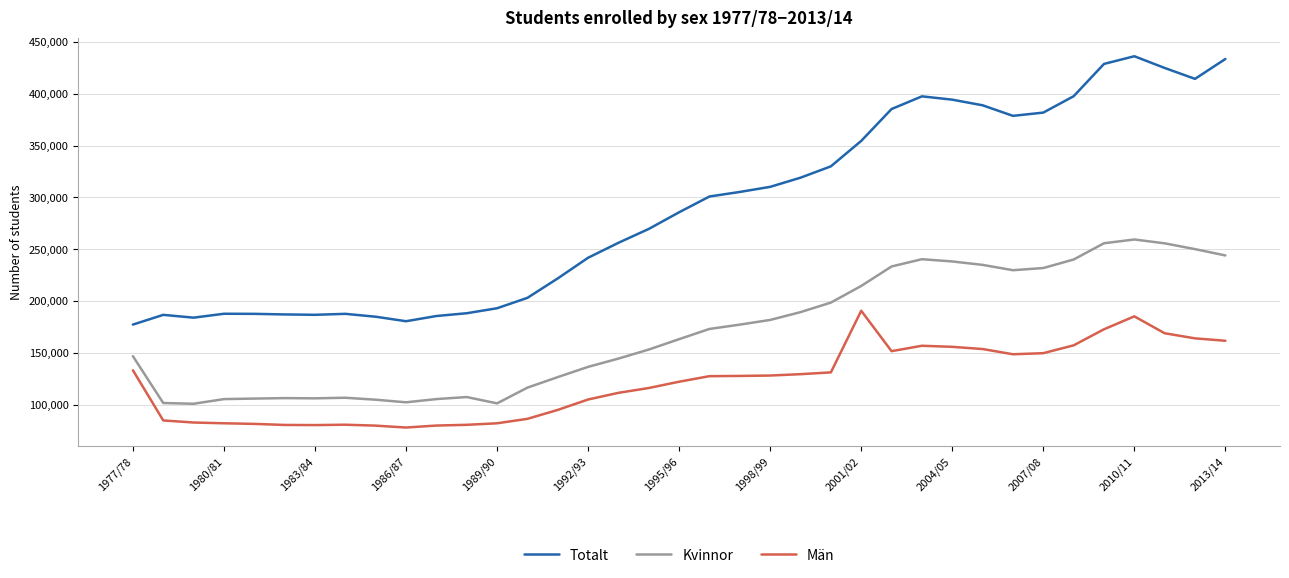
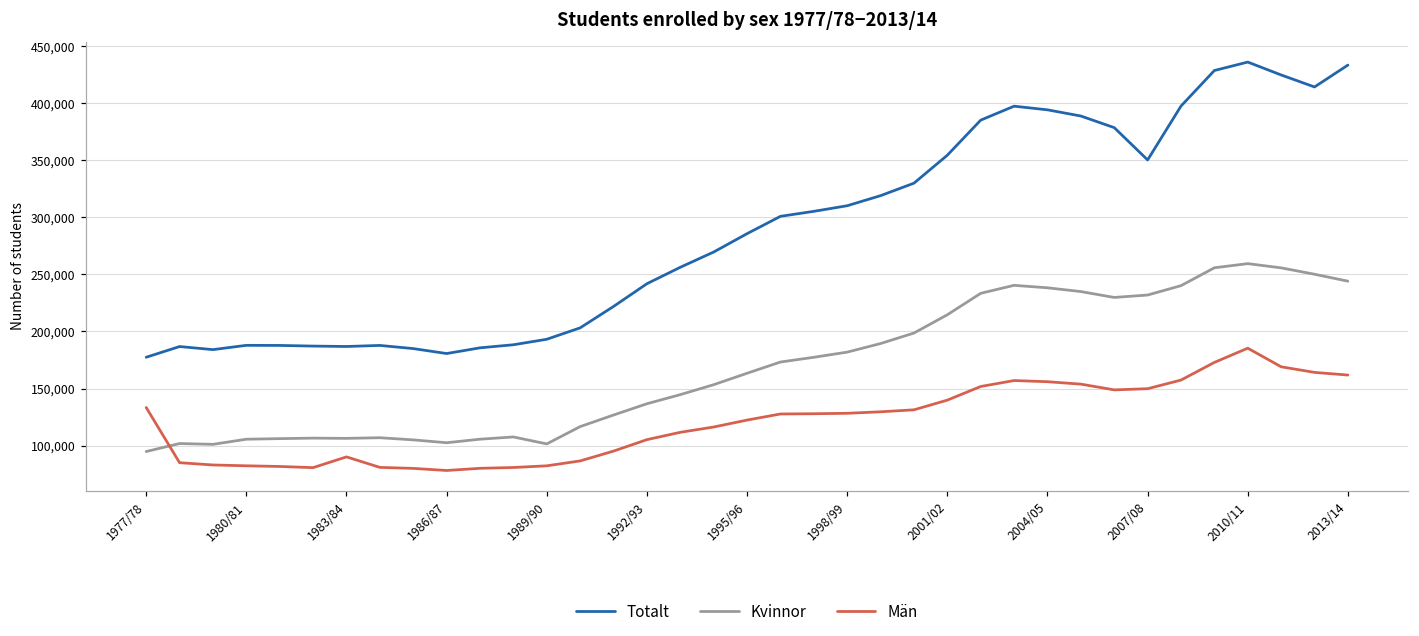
Kvinnor, 1977/78: 147,000 -> 95,000
Män, 1983/84: 81,000 -> 90,000
Män, 2001/02: 191,000 -> 140,000
Totalt, 2007/08: 382,000 -> 350,000
